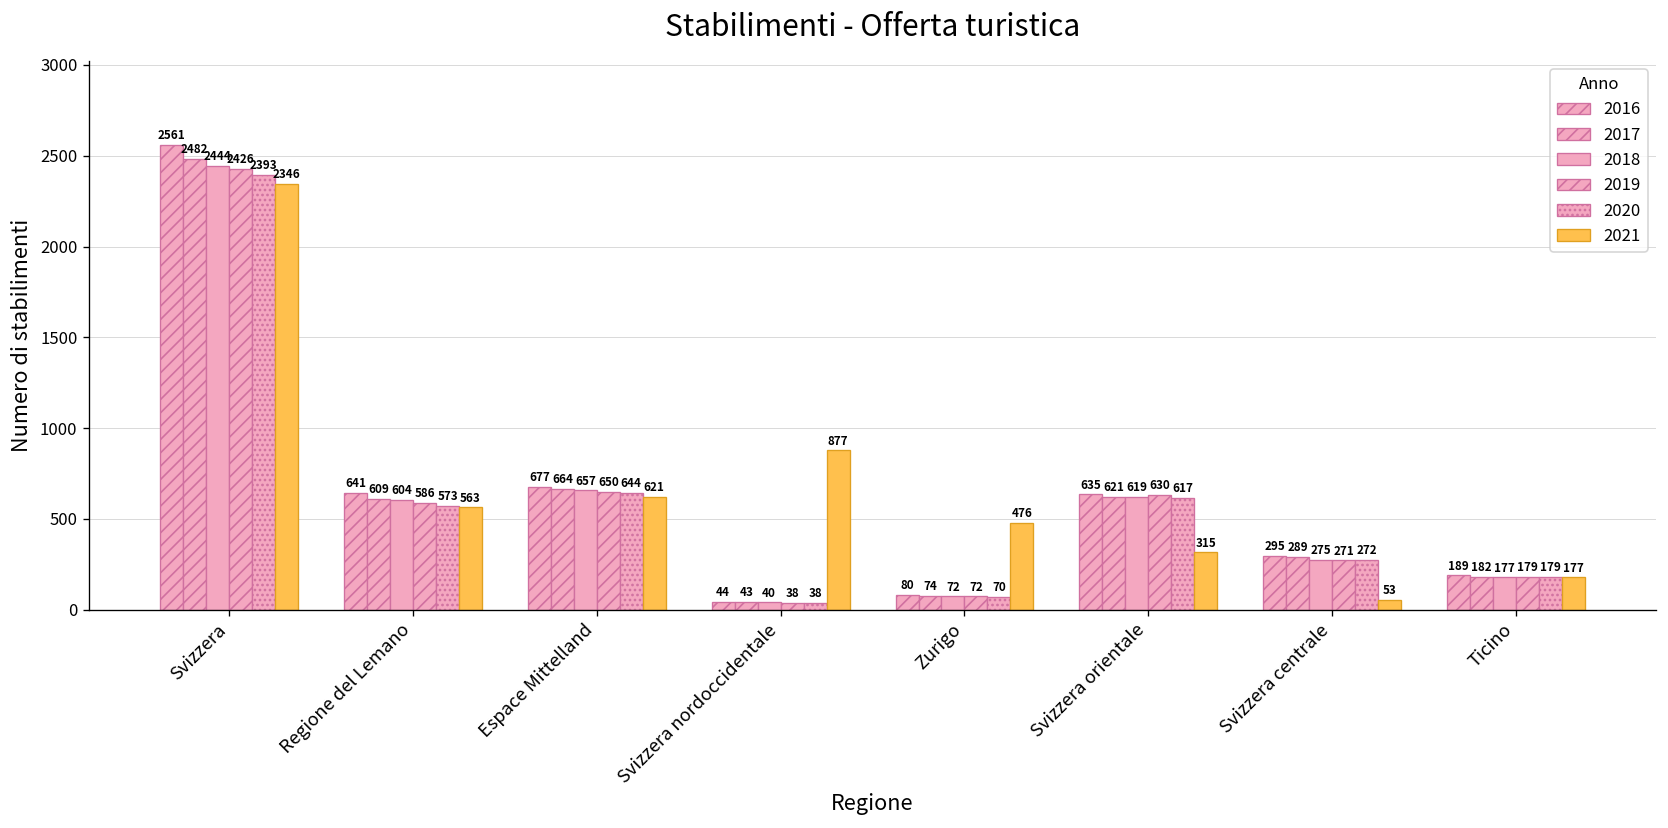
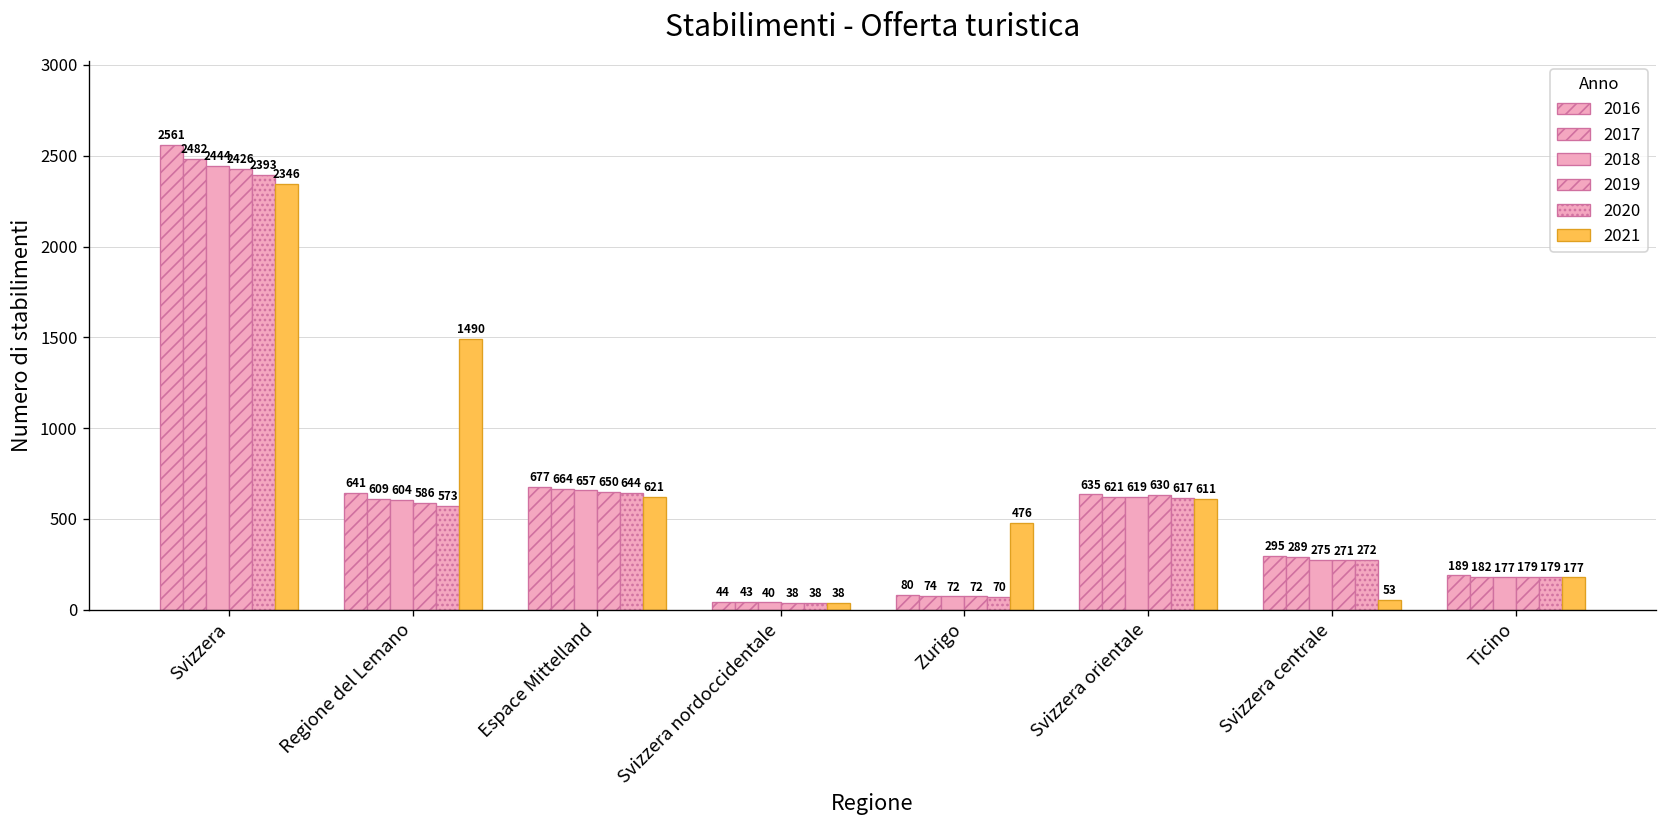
2021, Regione del Lemano: 563 -> 1490
2021, Svizzera nordoccidentale: 877 -> 38
2021, Svizzera orientale: 315 -> 611
